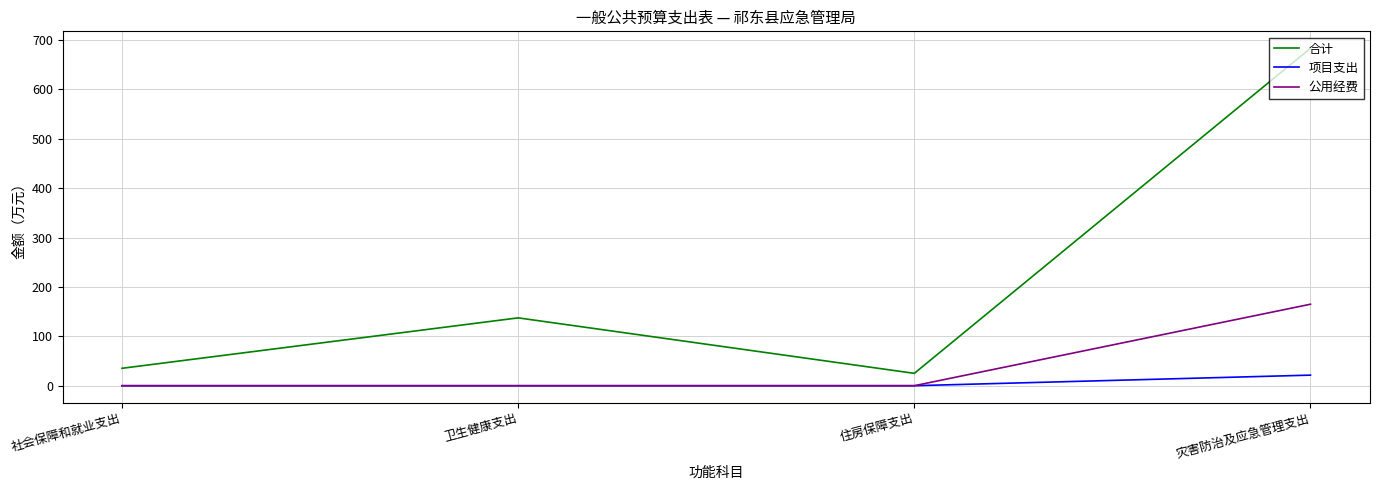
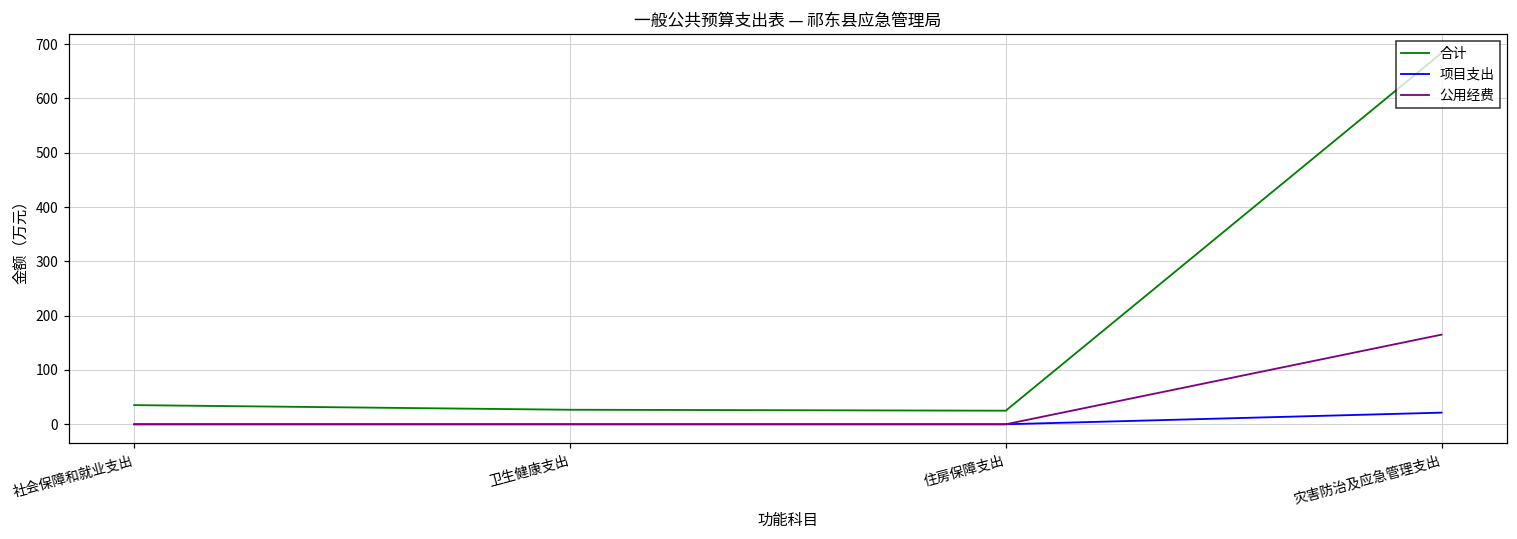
合计, 卫生健康支出: 140 -> 30
